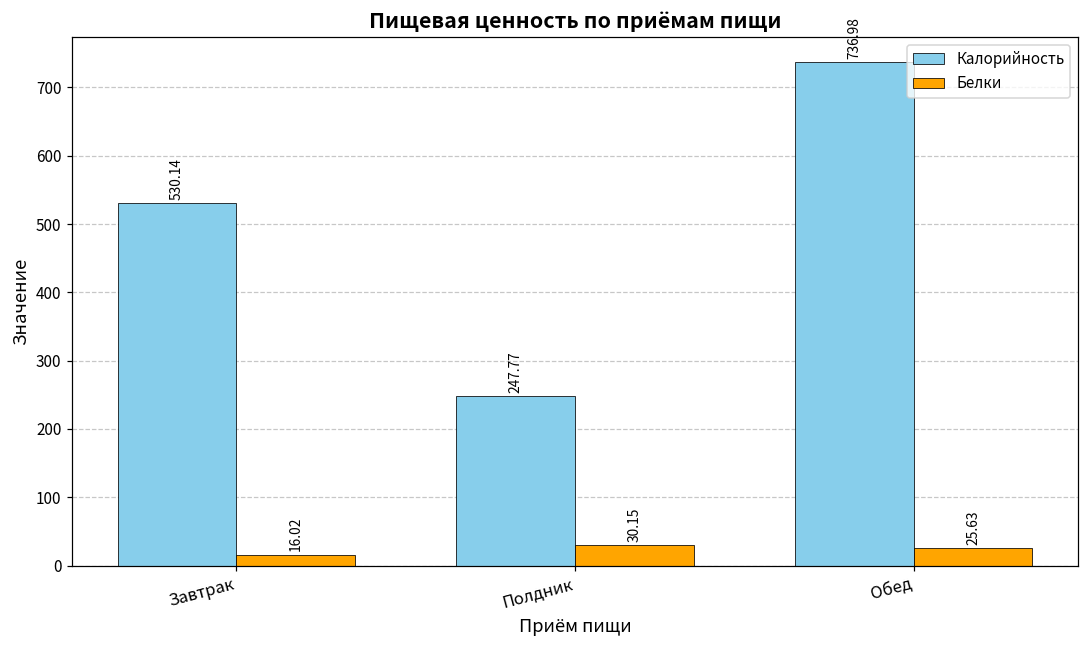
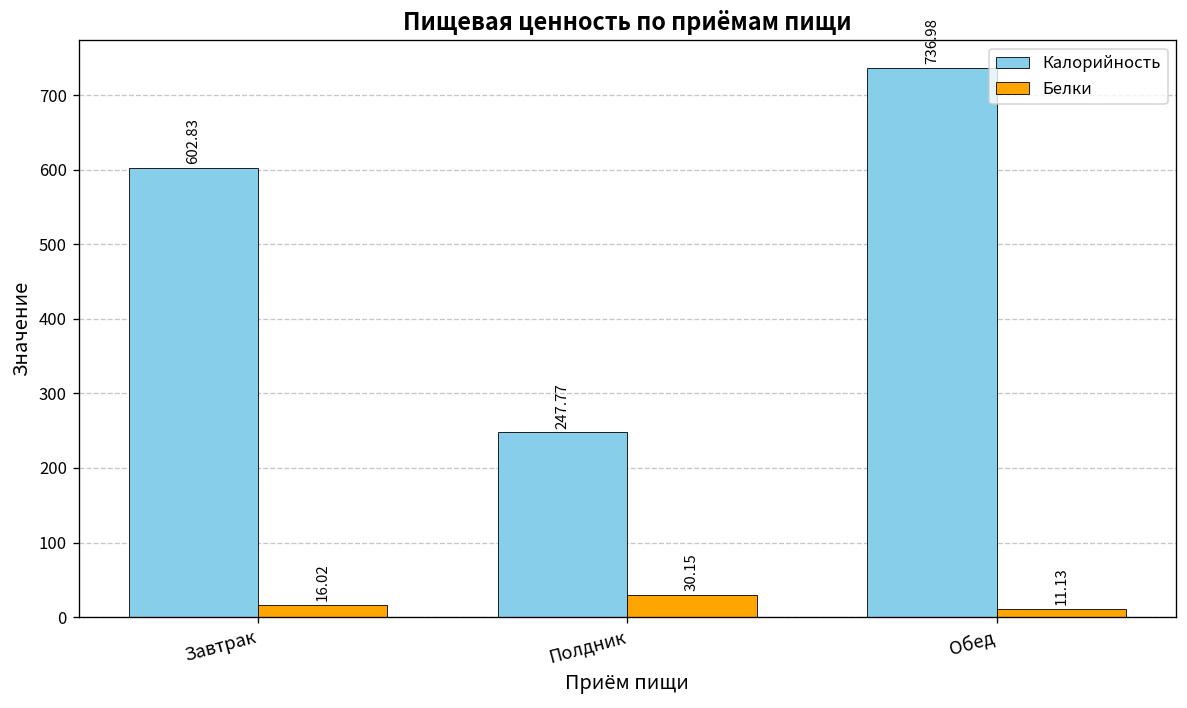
Калорийность, Завтрак: 530.14 -> 602.83
Белки, Обед: 25.63 -> 11.13
